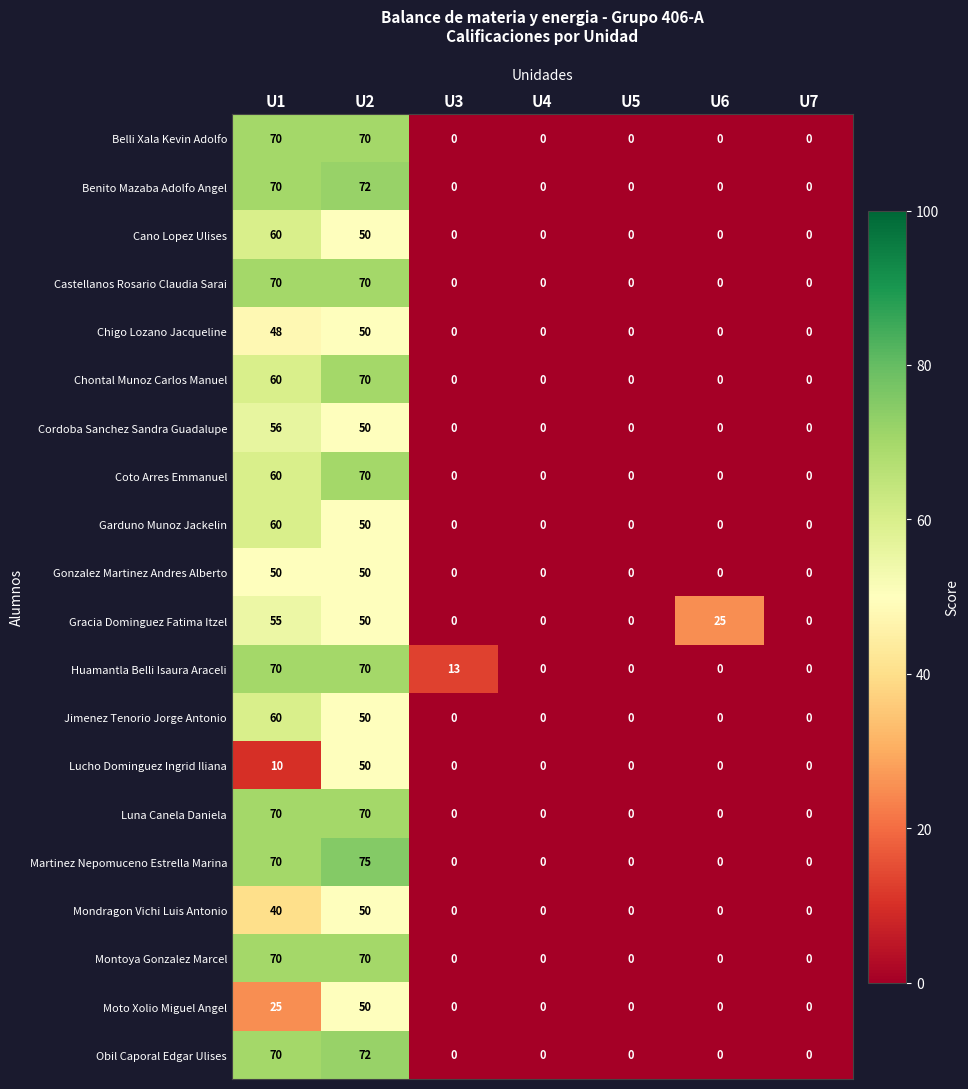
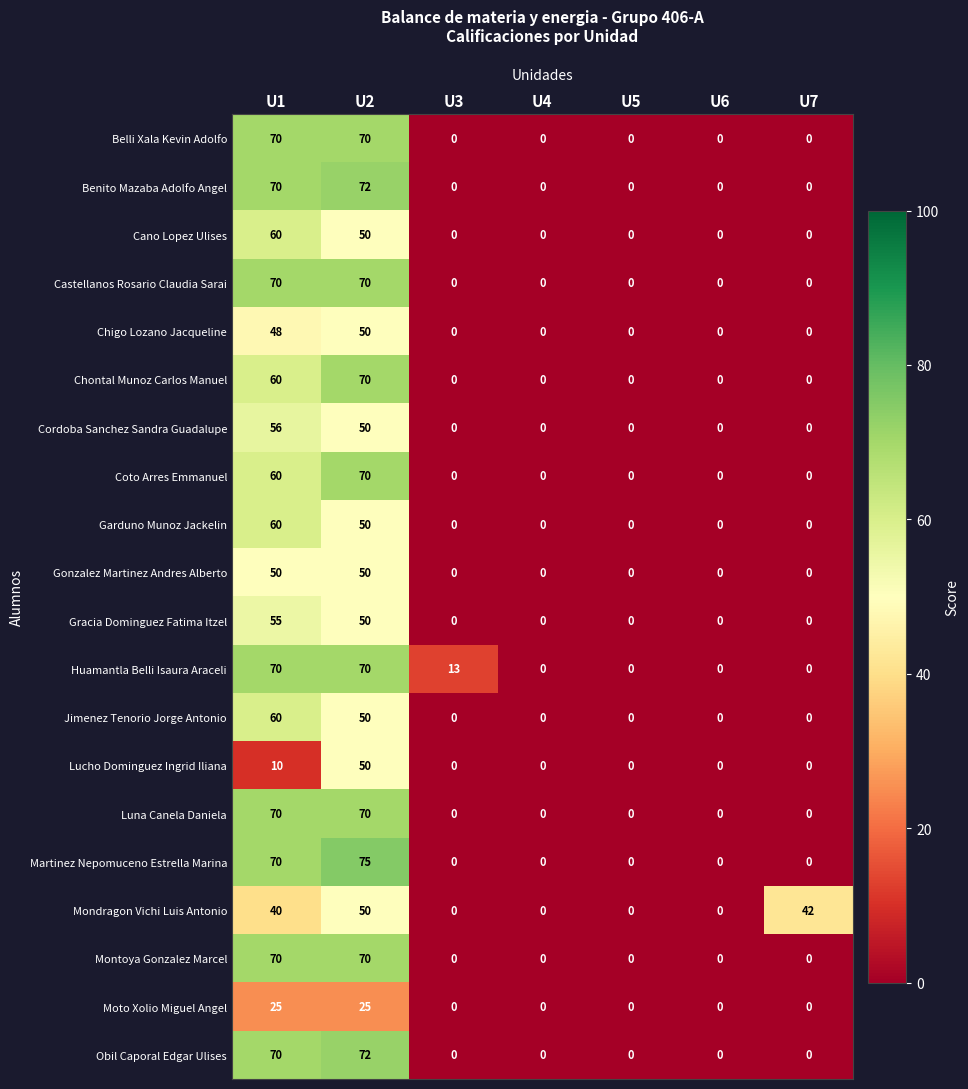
Gracia Dominguez Fatima Itzel, U6: 25 -> 0
Mondragon Vichi Luis Antonio, U7: 0 -> 42
Moto Xolio Miguel Angel, U2: 50 -> 25
